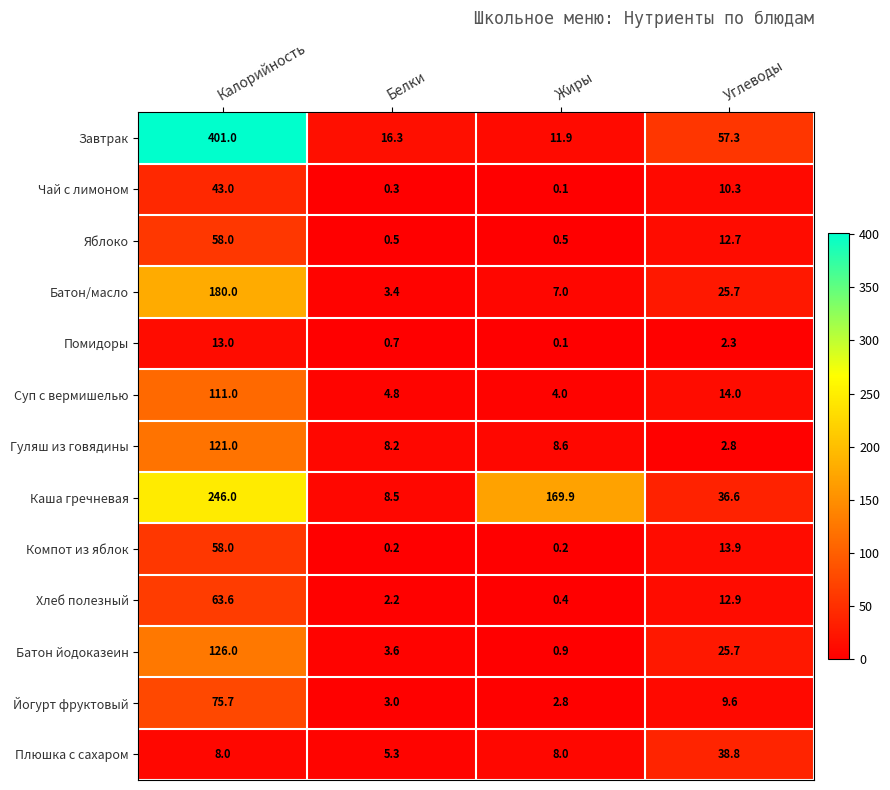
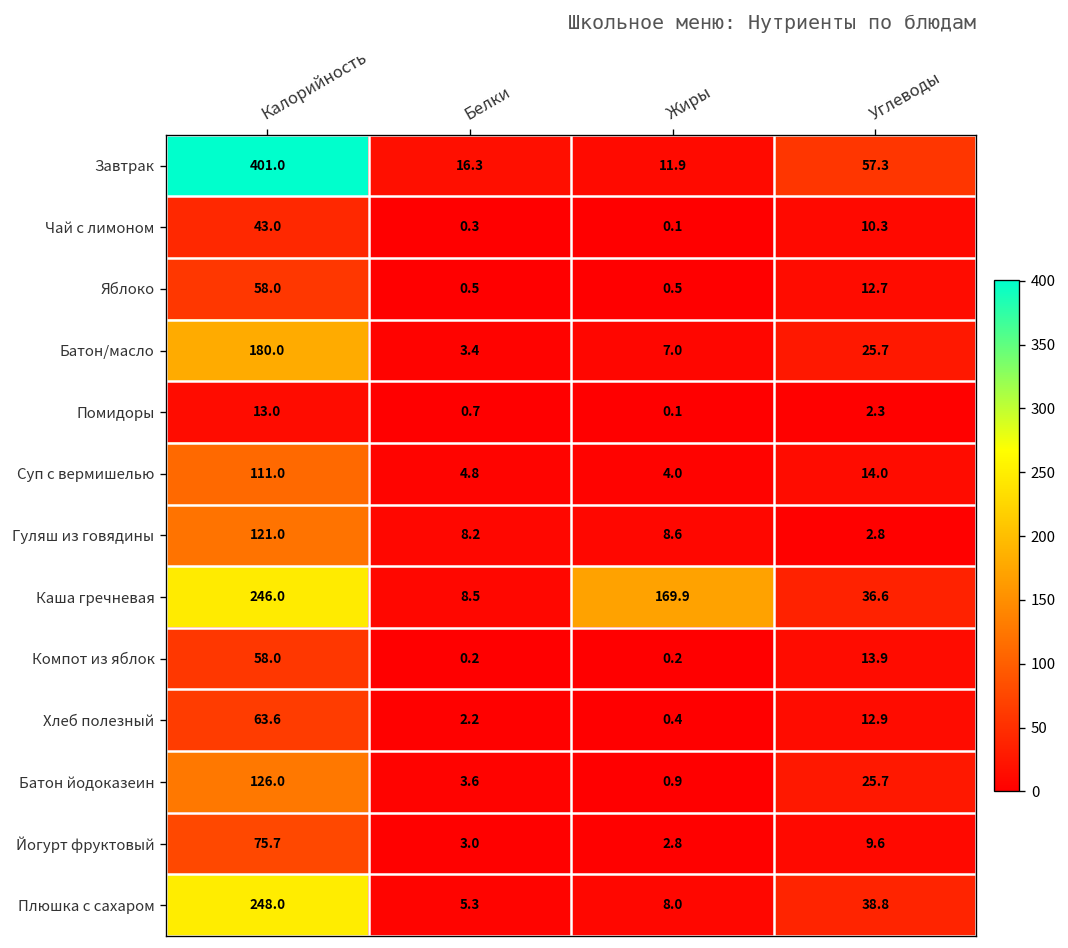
Плюшка с сахаром, Калорийность: 8.0 -> 248.0
